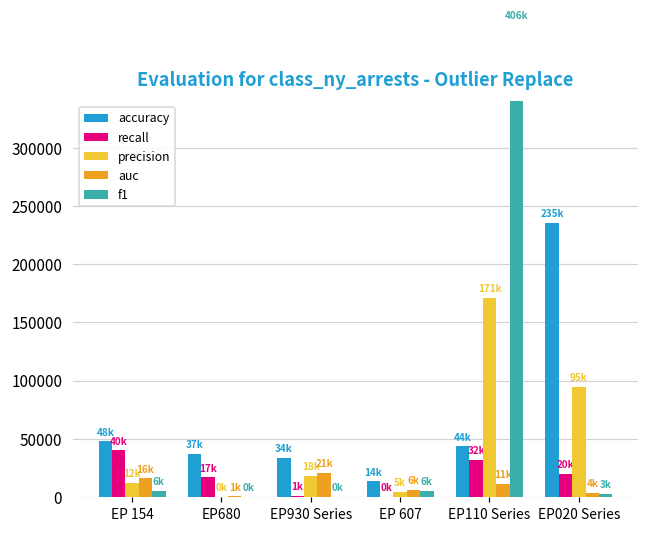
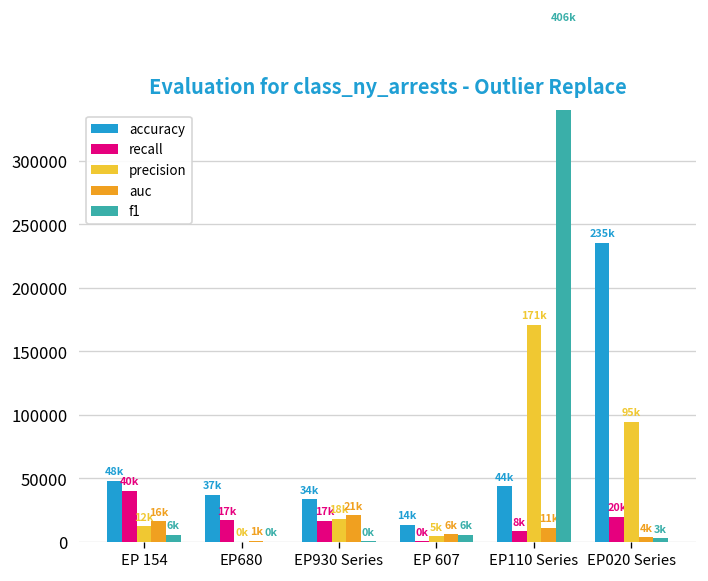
recall, EP930 Series: 1k -> 17k
recall, EP110 Series: 32k -> 8k
